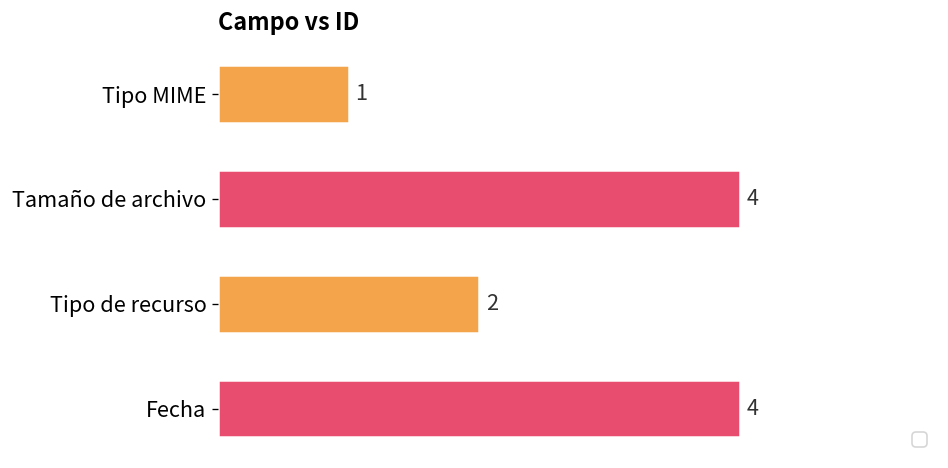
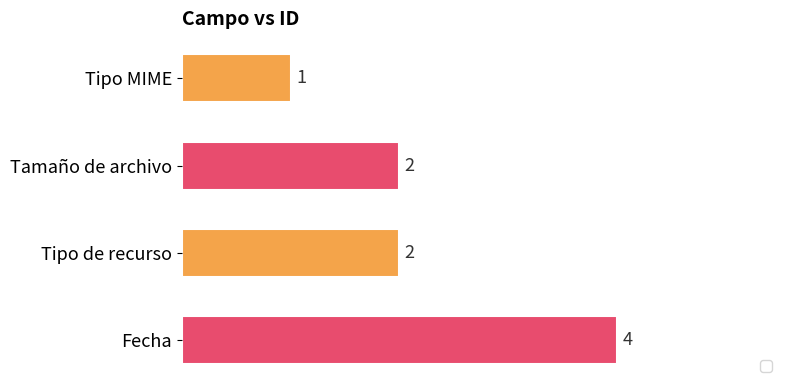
Tamaño de archivo: 4 -> 2
